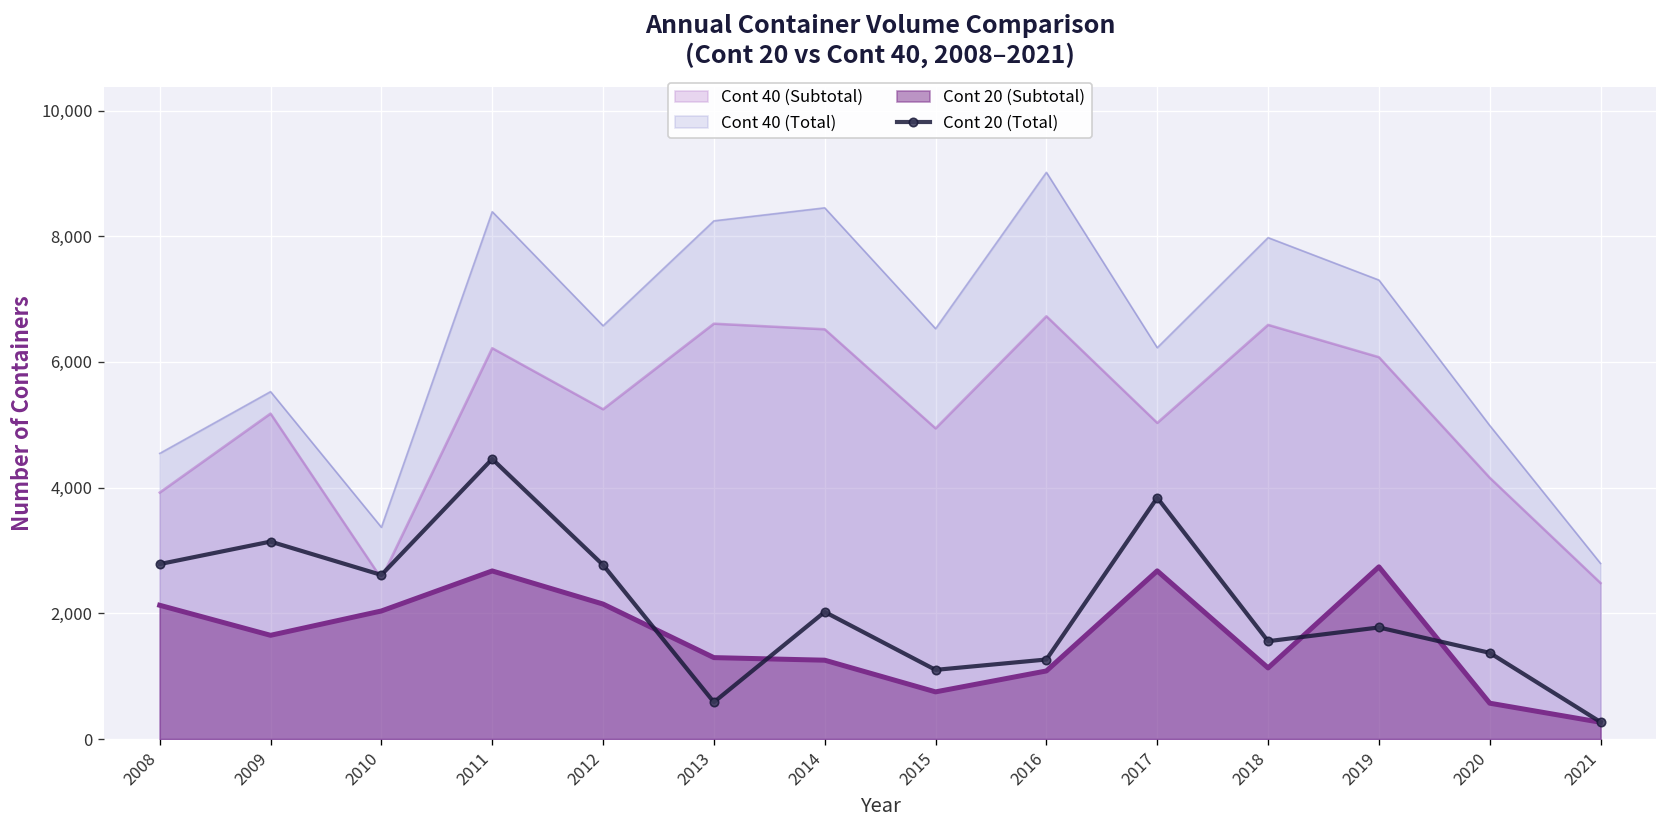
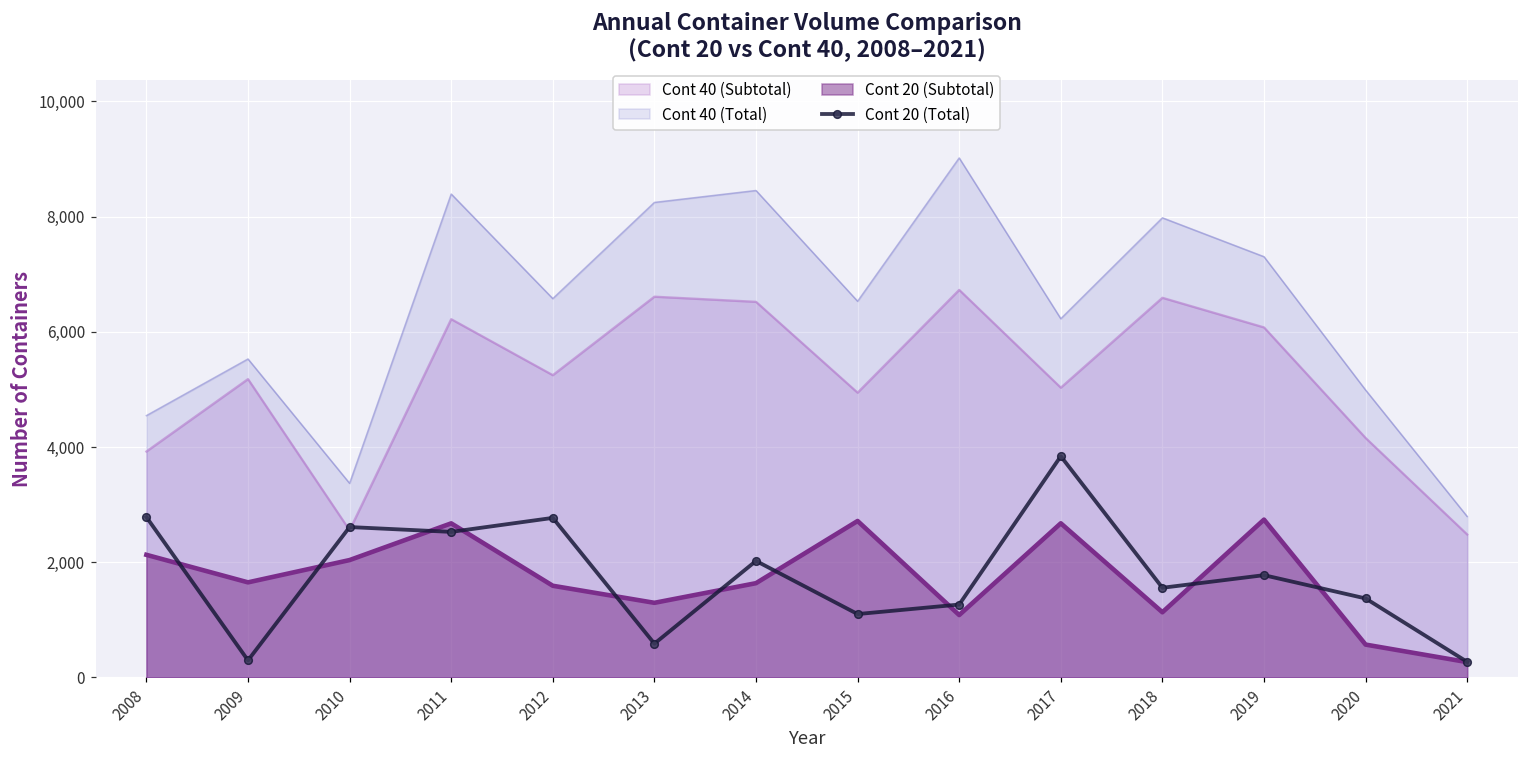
Cont 20 (Total), 2009: 3,100 -> 300
Cont 20 (Total), 2011: 4,500 -> 2,500
Cont 20 (Subtotal), 2012: 2,100 -> 1,600
Cont 20 (Subtotal), 2014: 1,300 -> 1,600
Cont 20 (Subtotal), 2015: 800 -> 2,700
